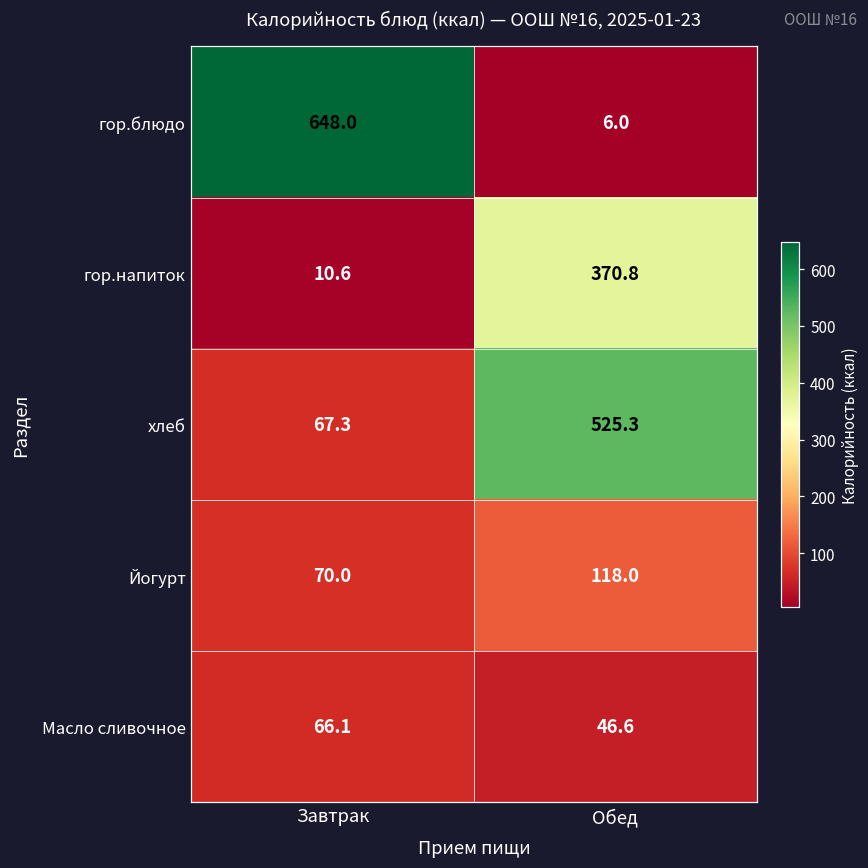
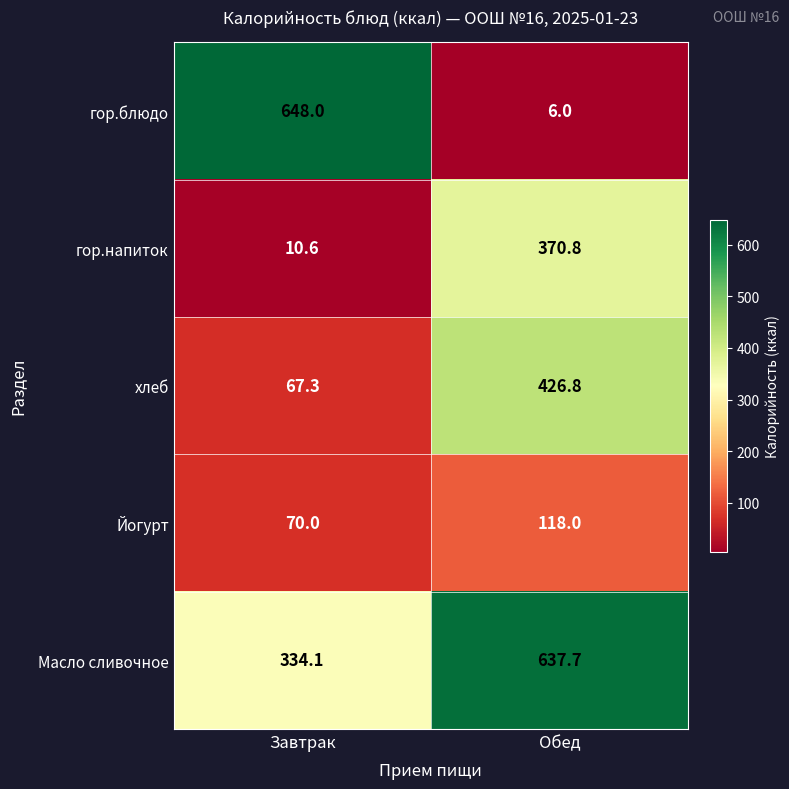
хлеб, Обед: 525.3 -> 426.8
Масло сливочное, Завтрак: 66.1 -> 334.1
Масло сливочное, Обед: 46.6 -> 637.7
